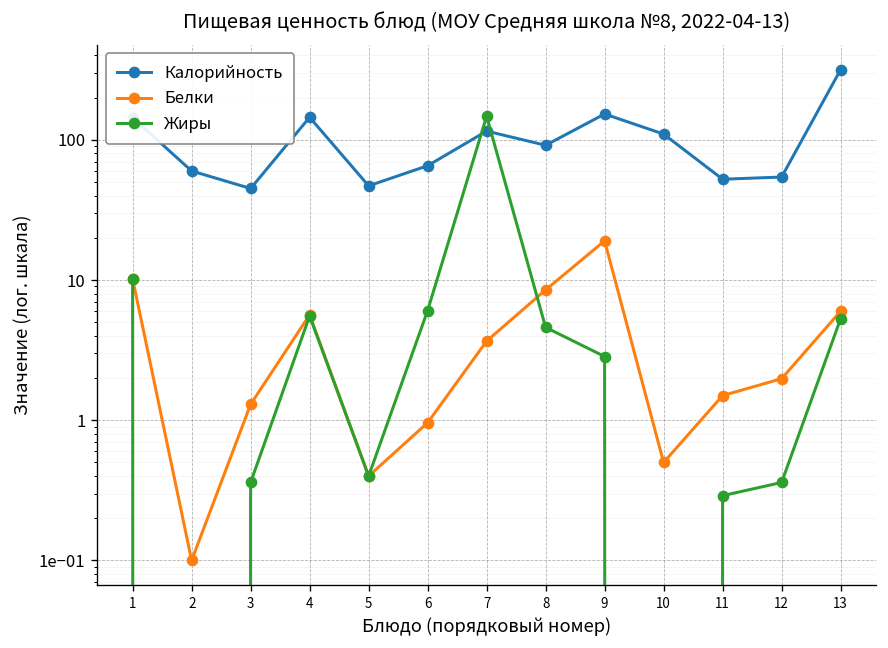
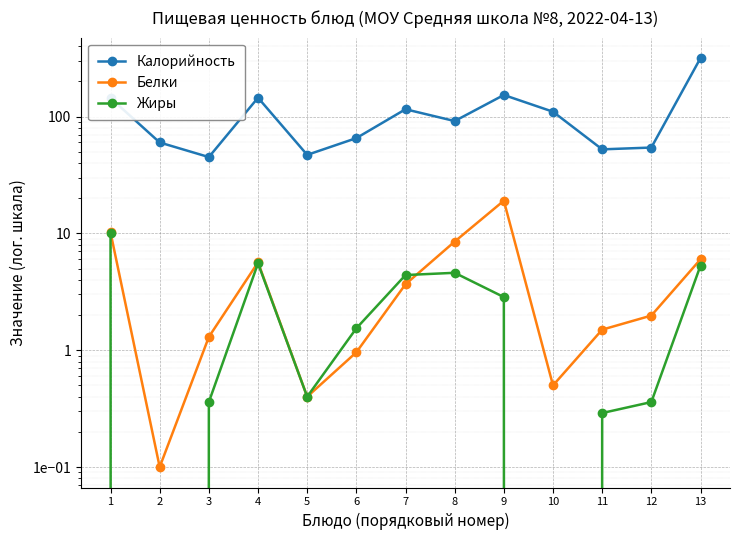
Жиры, 6: 6 -> 1.5
Жиры, 7: 150 -> 4.4
